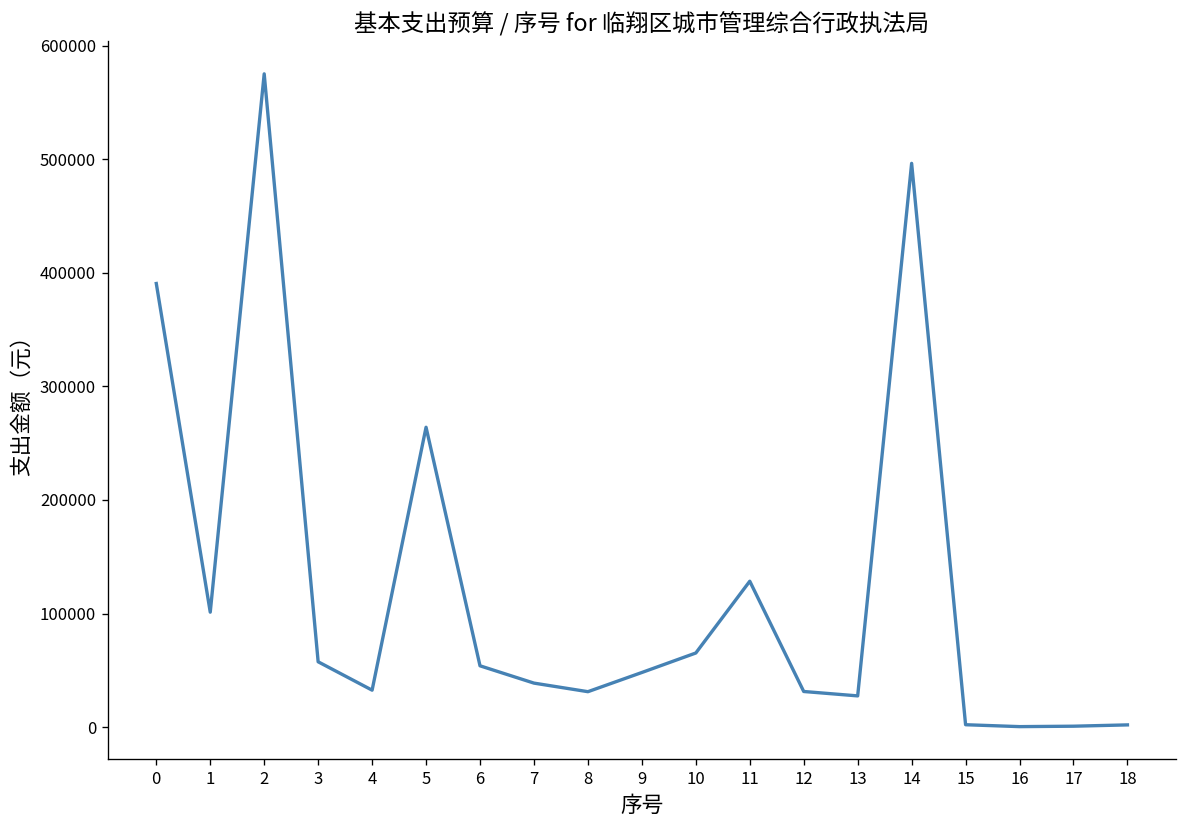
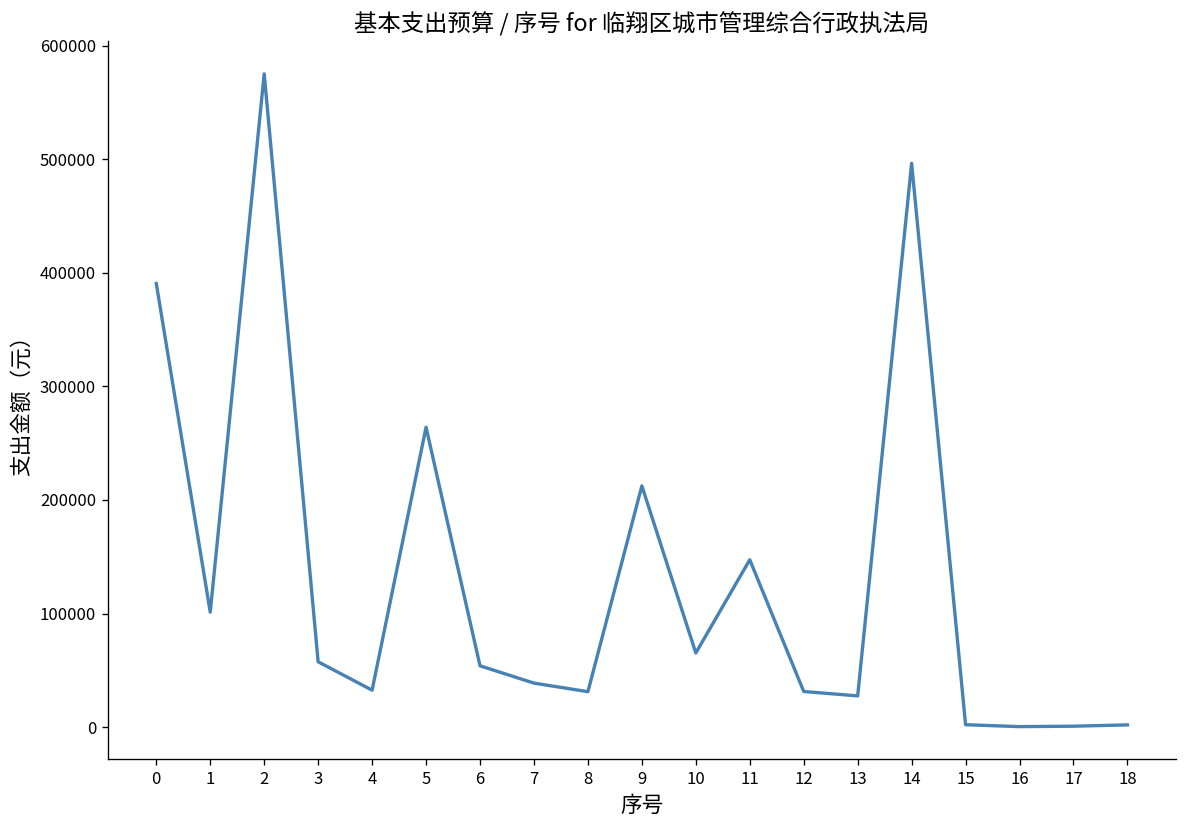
9: 50000 -> 210000
11: 130000 -> 150000
